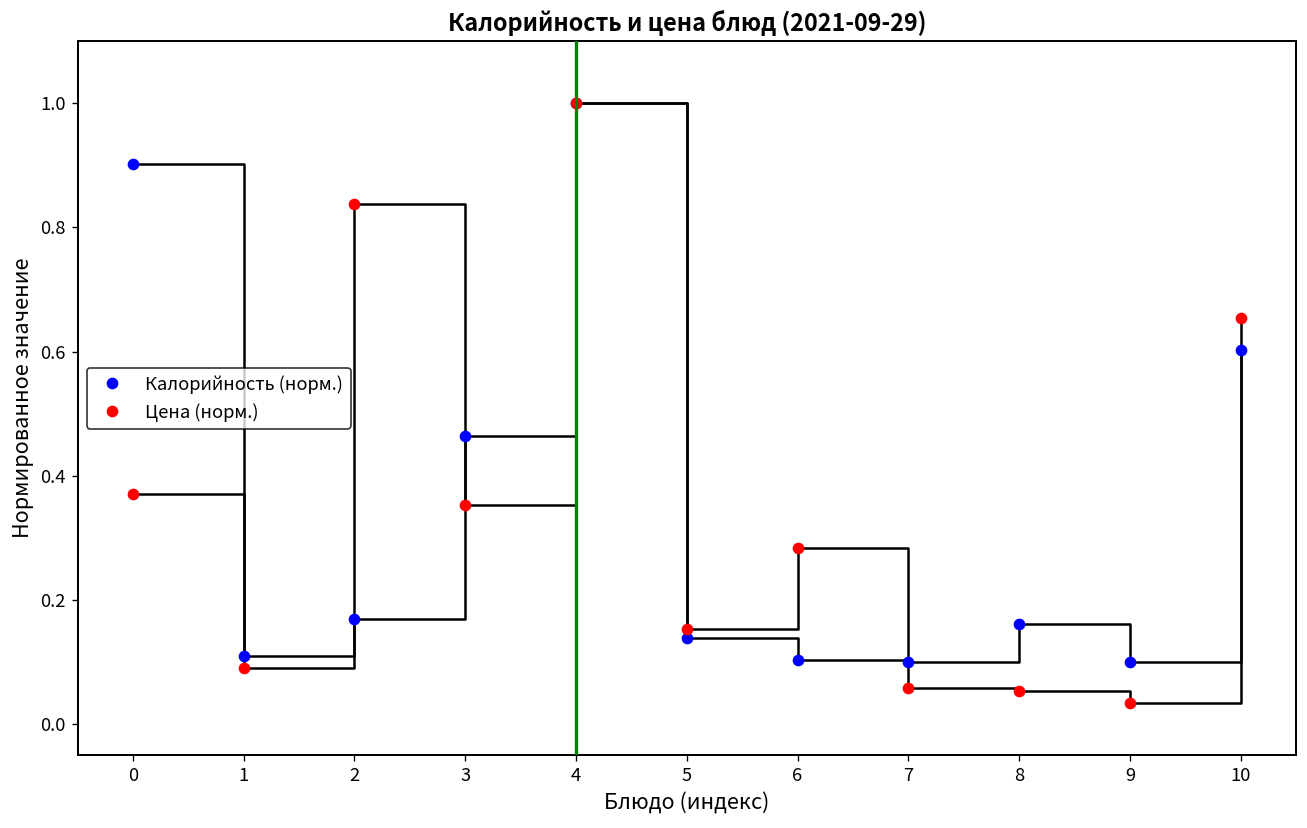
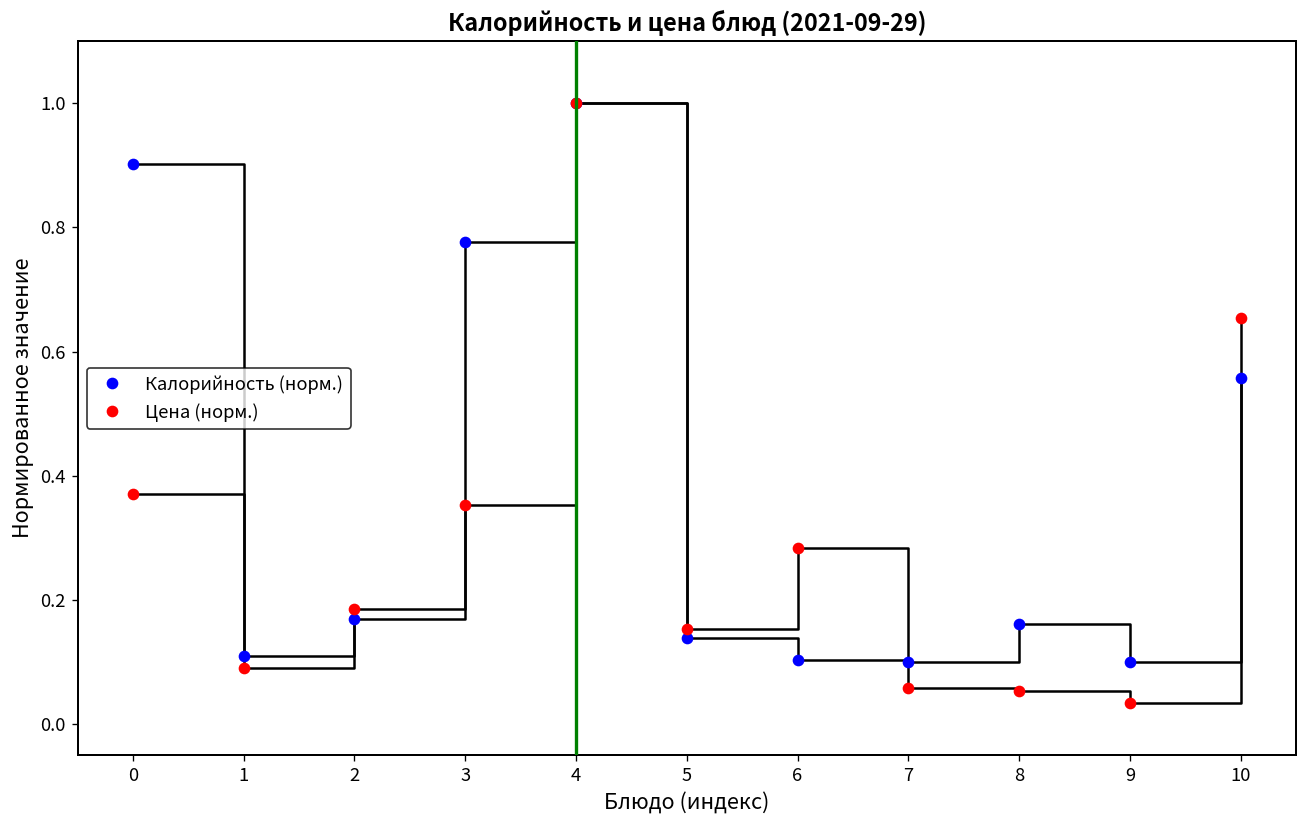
Цена (норм.), 2: 0.84 -> 0.19
Калорийность (норм.), 3: 0.46 -> 0.78
Калорийность (норм.), 10: 0.60 -> 0.56
